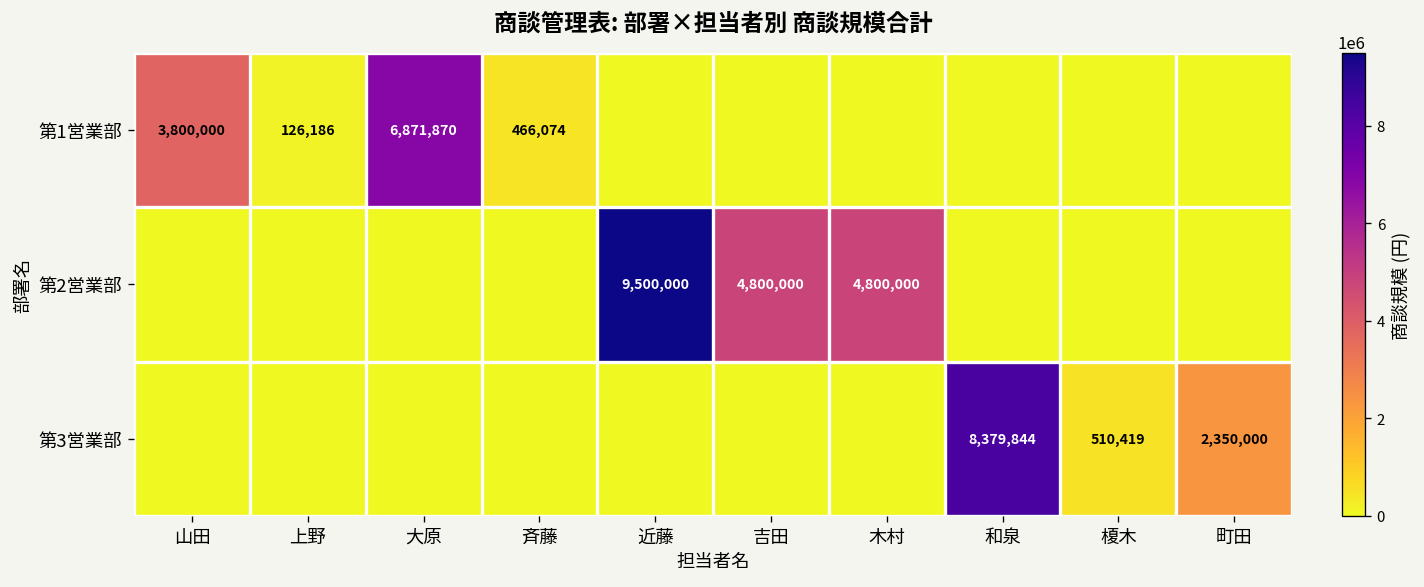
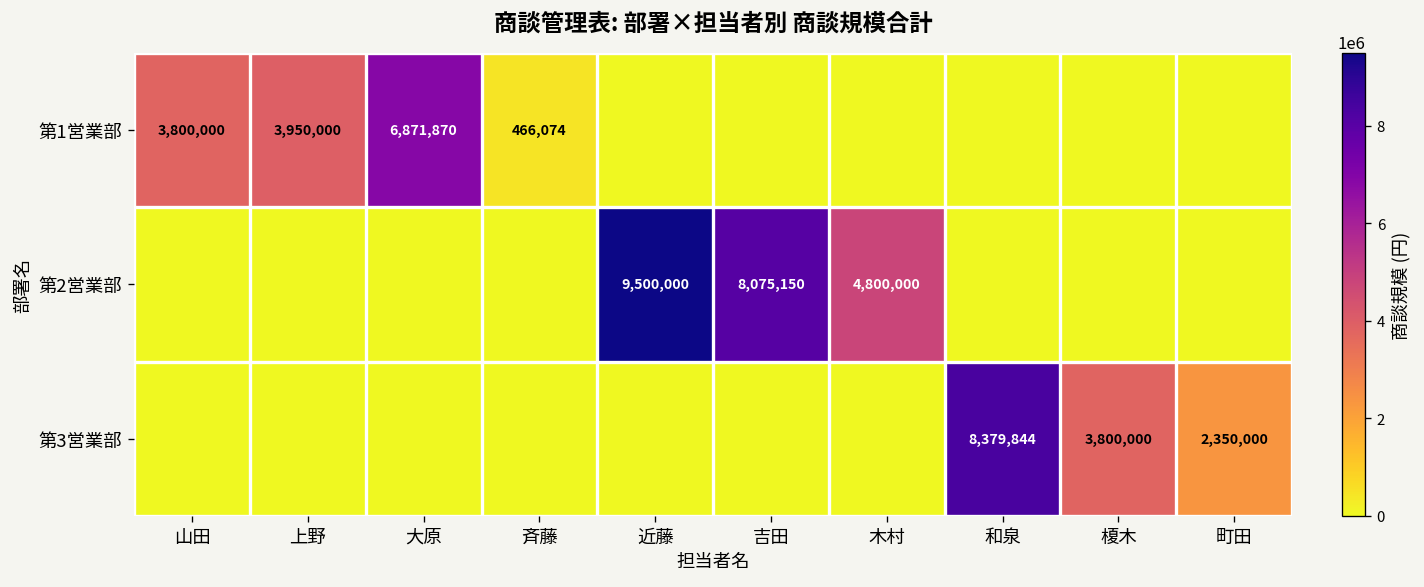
第1営業部, 上野: 126,186 -> 3,950,000
第2営業部, 吉田: 4,800,000 -> 8,075,150
第3営業部, 榎木: 510,419 -> 3,800,000
